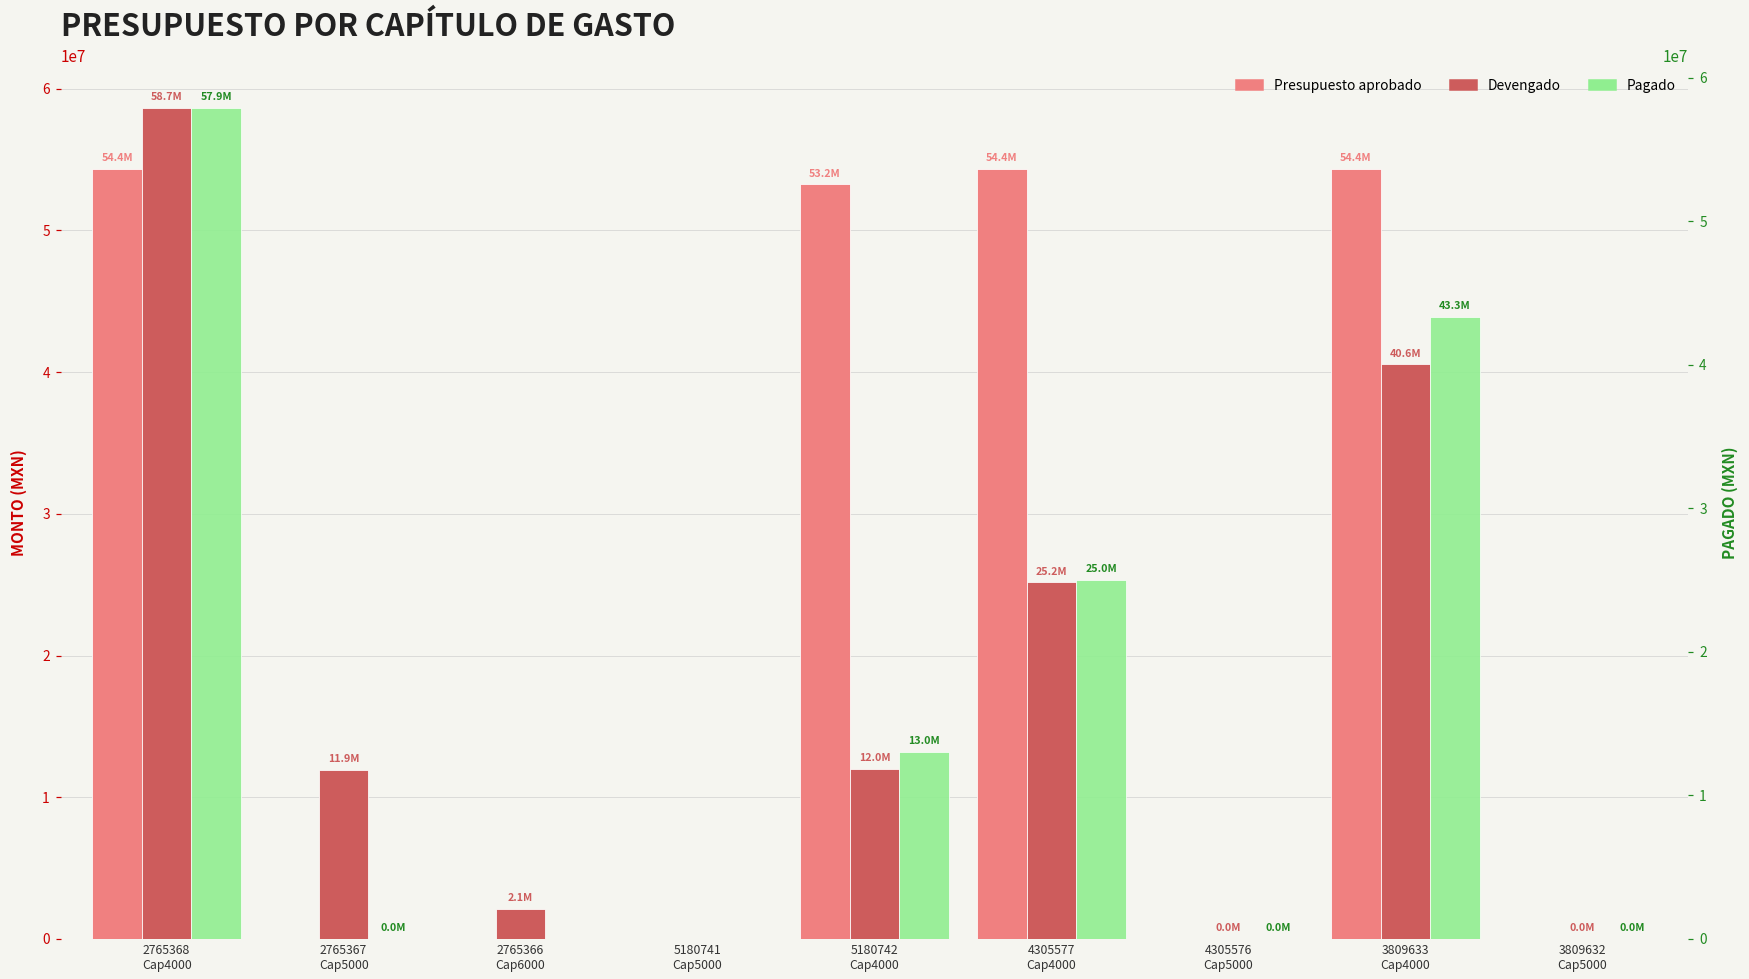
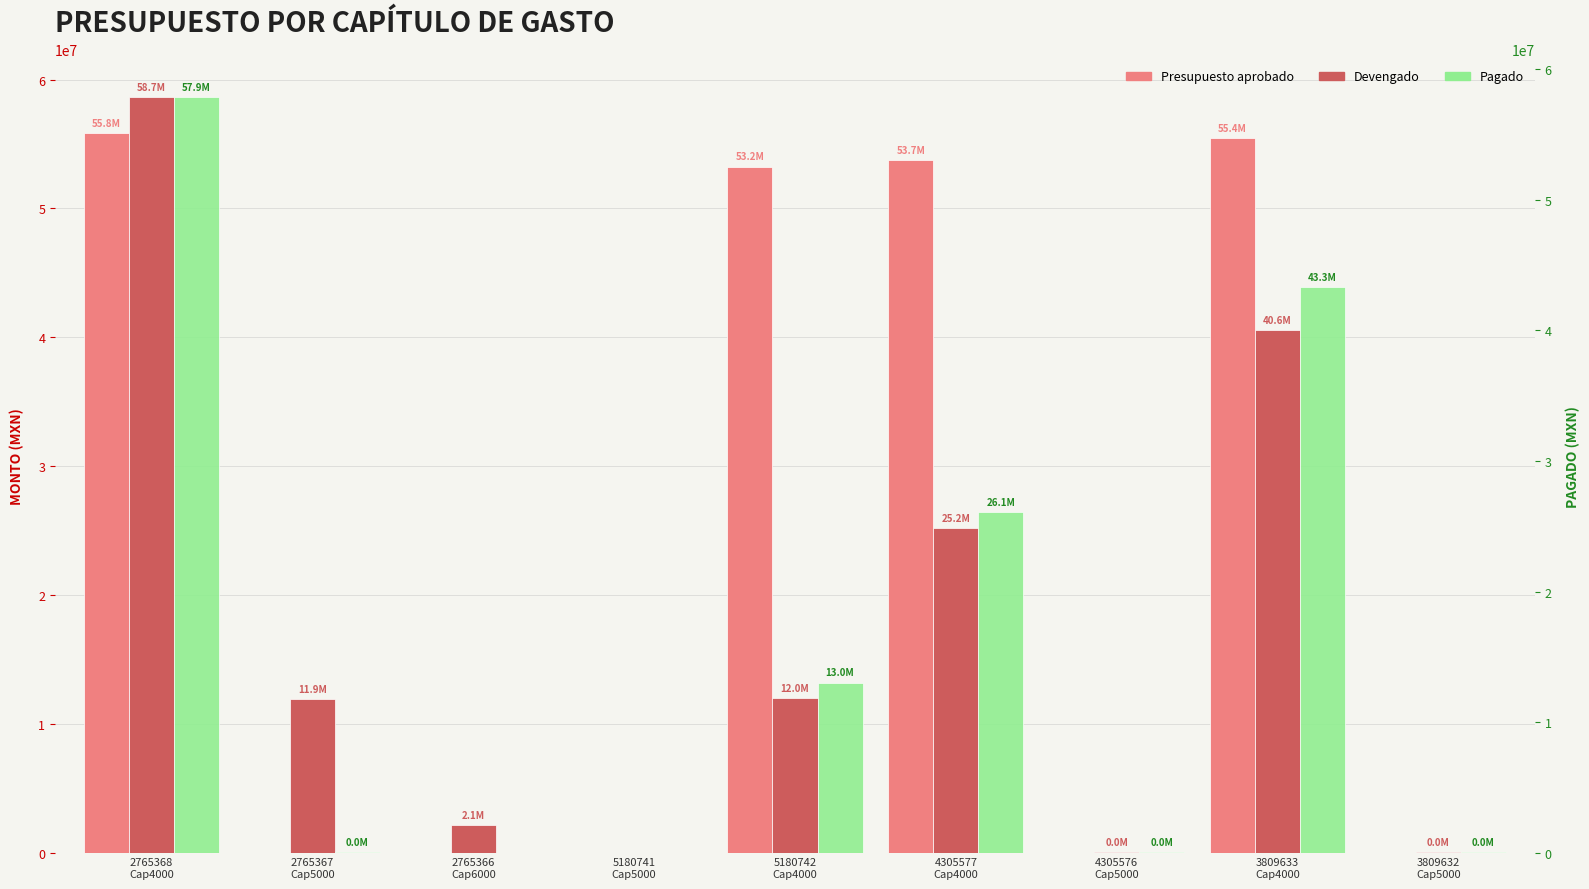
Presupuesto aprobado, 2765368 Cap4000: 54.4M -> 55.8M
Presupuesto aprobado, 4305577 Cap4000: 54.4M -> 53.7M
Presupuesto aprobado, 3809633 Cap4000: 54.4M -> 55.4M
Pagado, 4305577 Cap4000: 25.0M -> 26.1M
